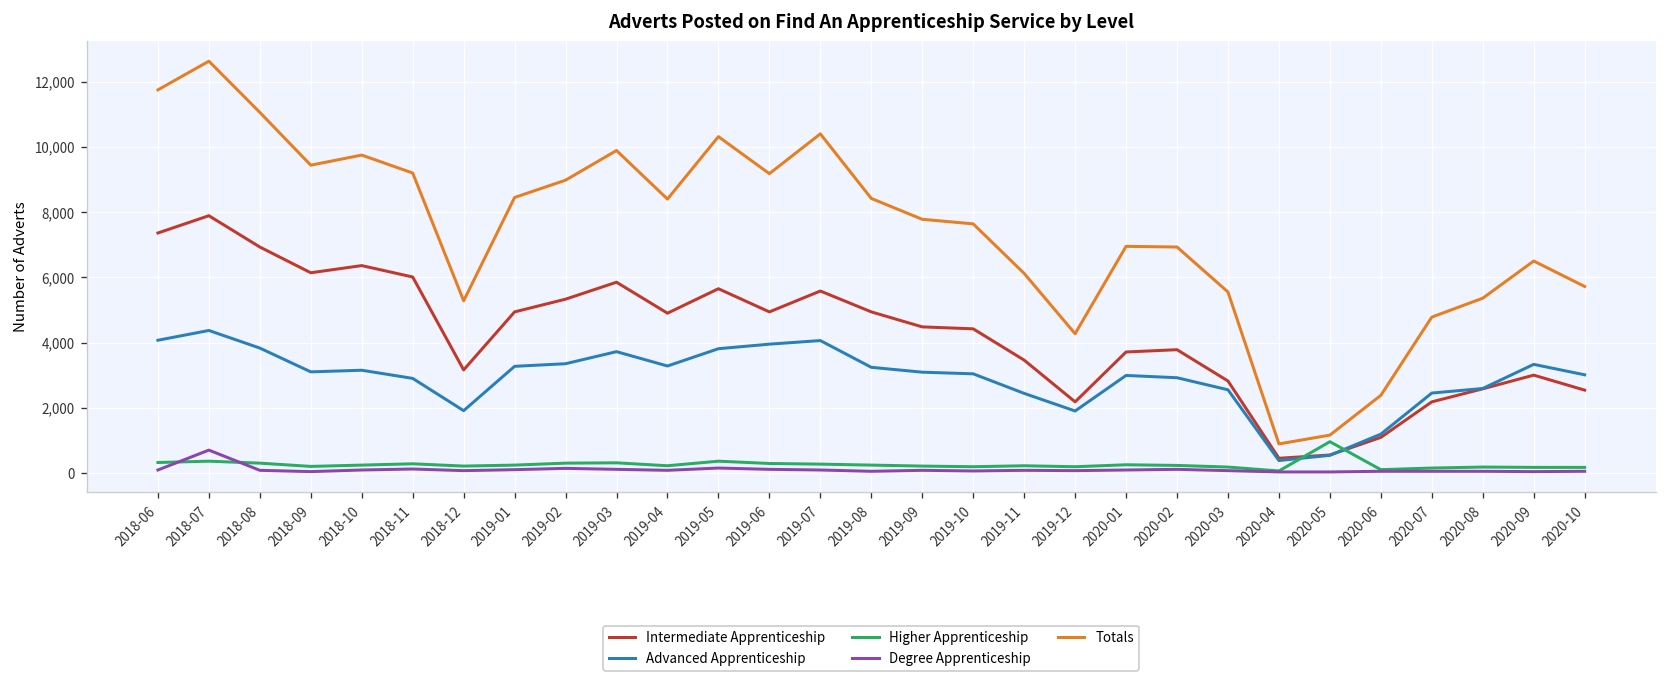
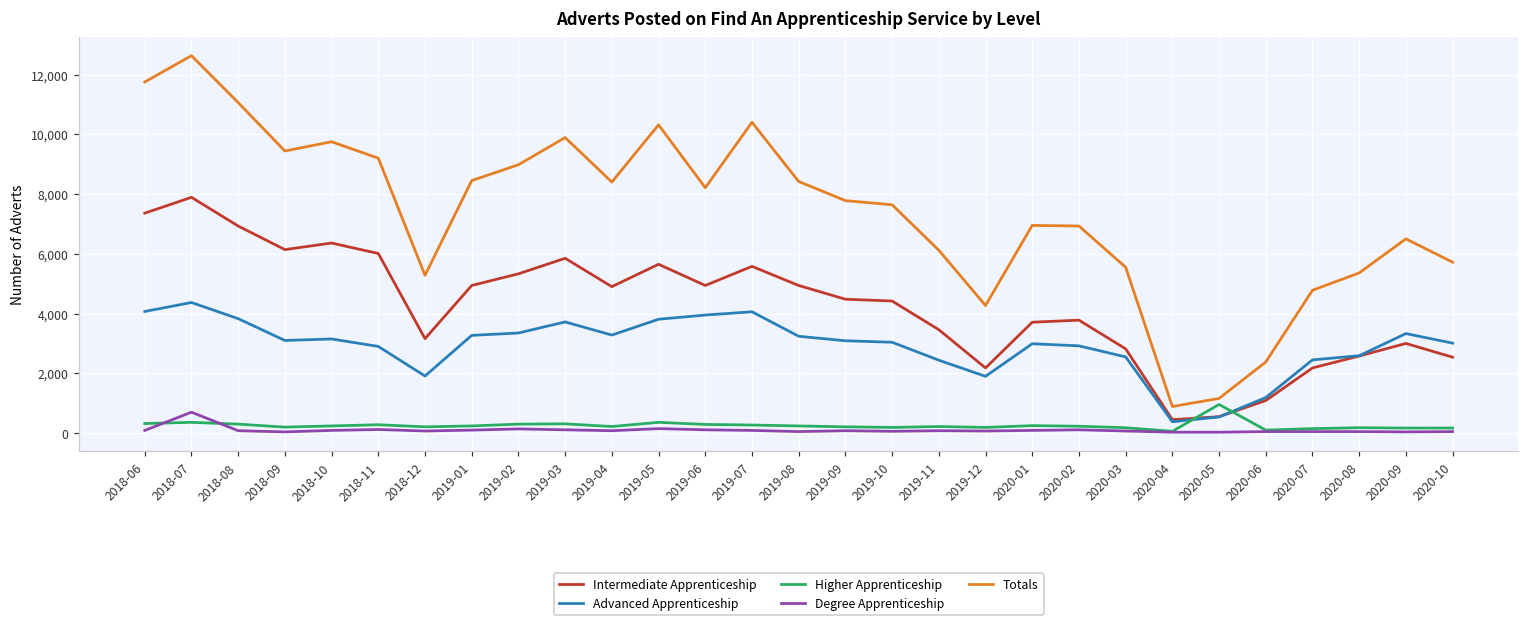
Totals, 2019-06: 9,200 -> 8,200
